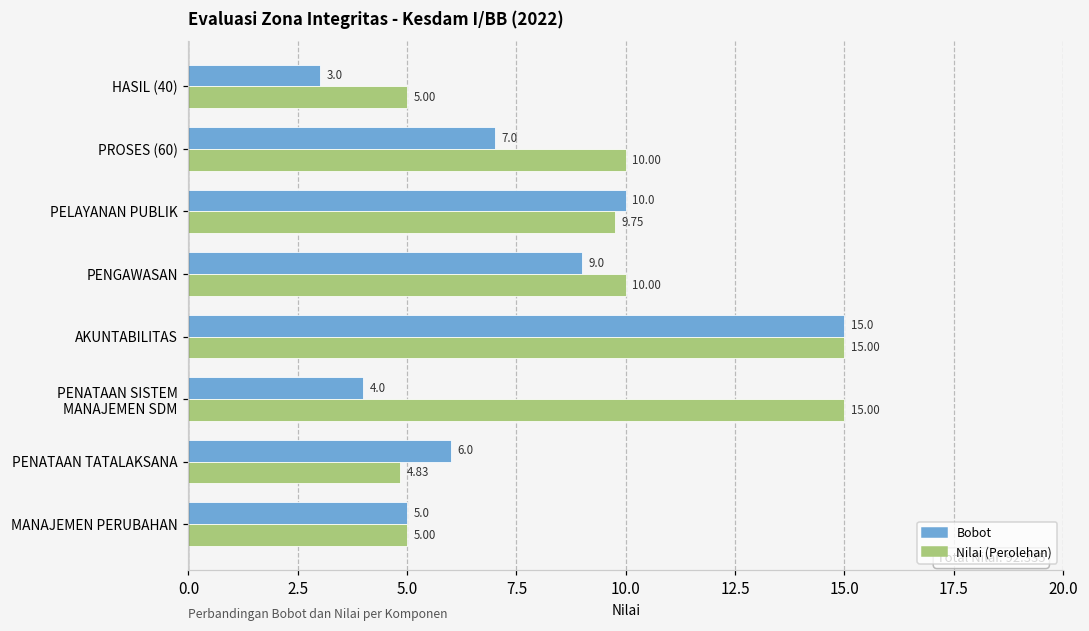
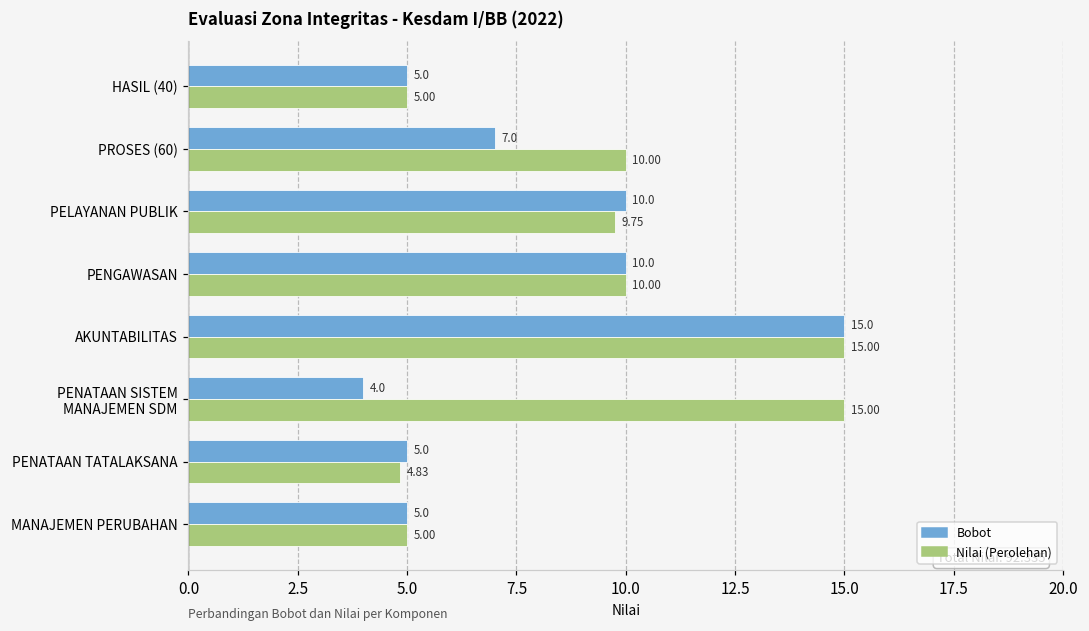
Bobot, HASIL (40): 3.0 -> 5.0
Bobot, PENGAWASAN: 9.0 -> 10.0
Bobot, PENATAAN TATALAKSANA: 6.0 -> 5.0
